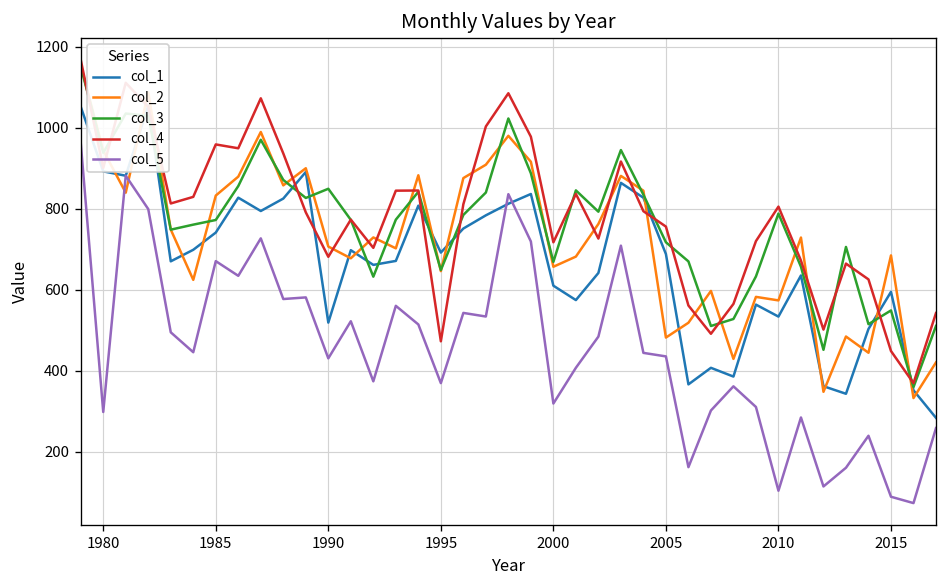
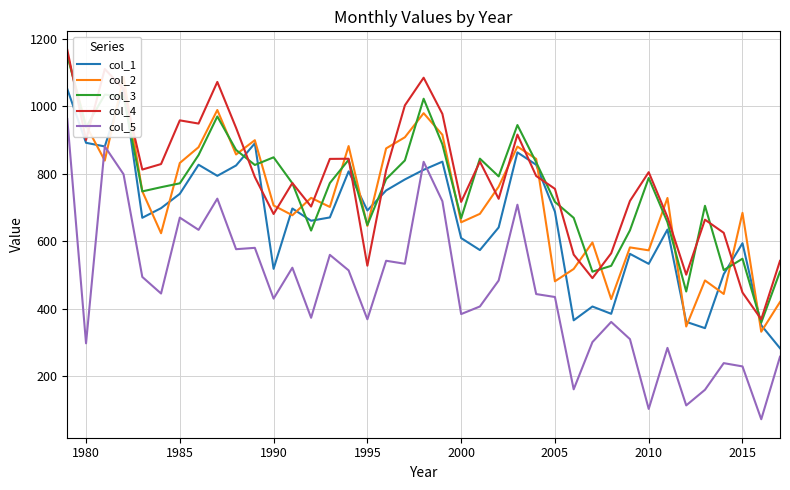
col_4, 1995: 470 -> 530
col_5, 2000: 320 -> 380
col_5, 2015: 90 -> 230
